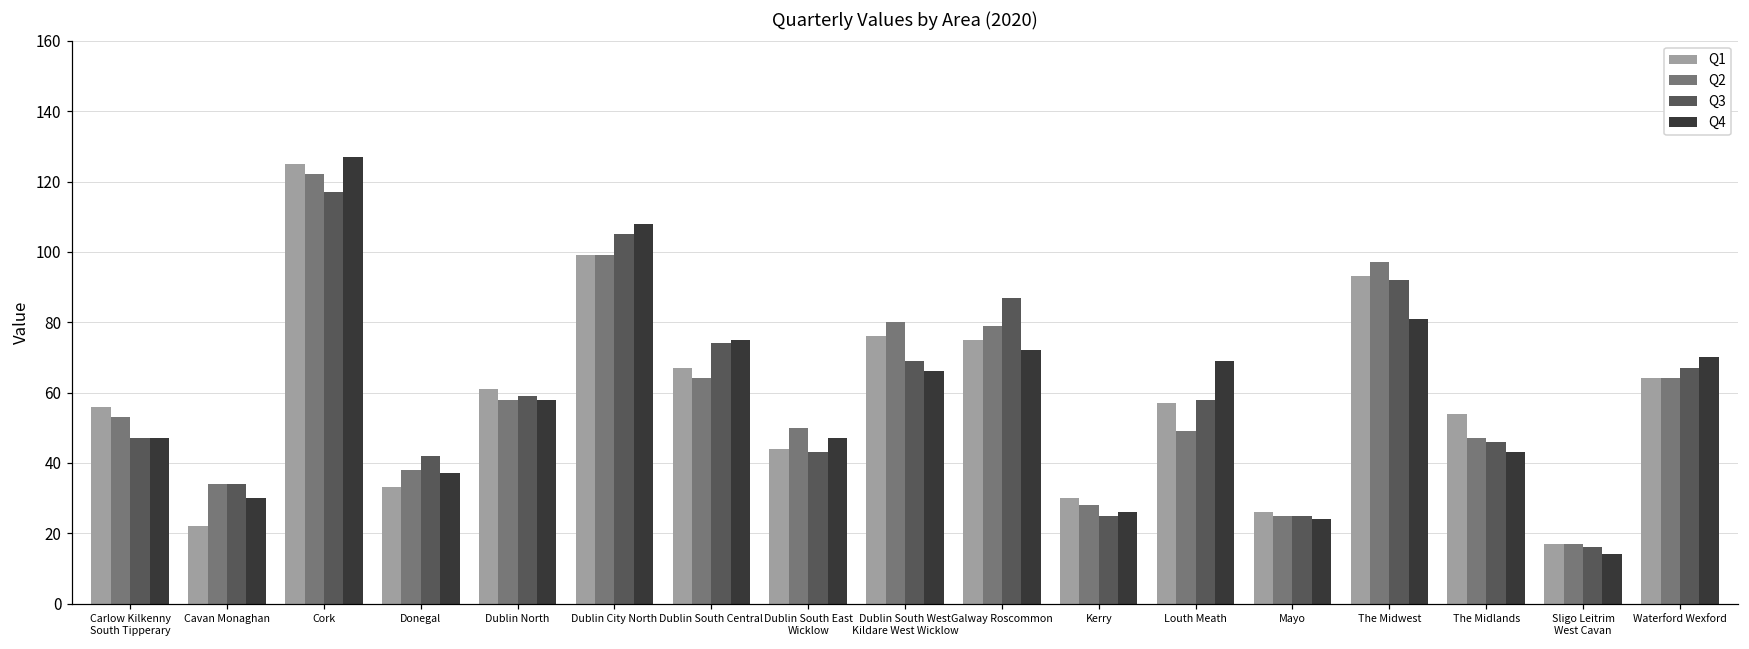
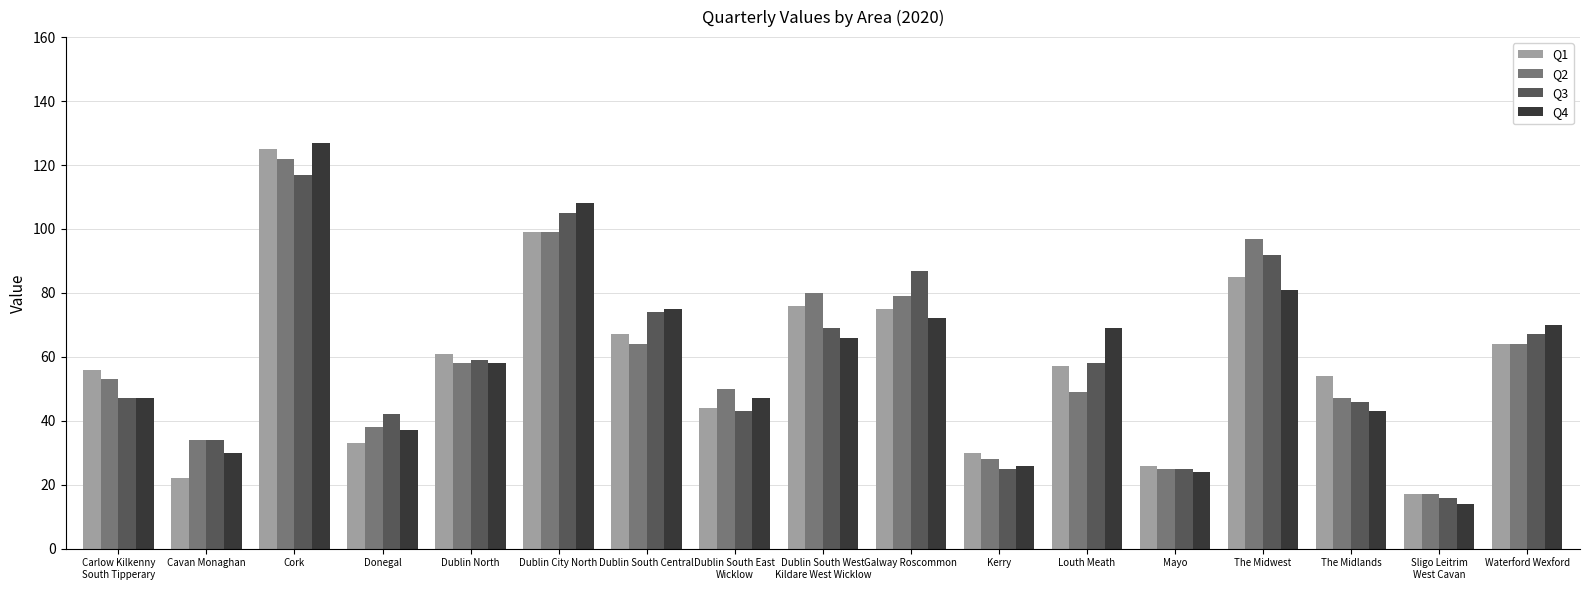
Q1, The Midwest: 93 -> 85
